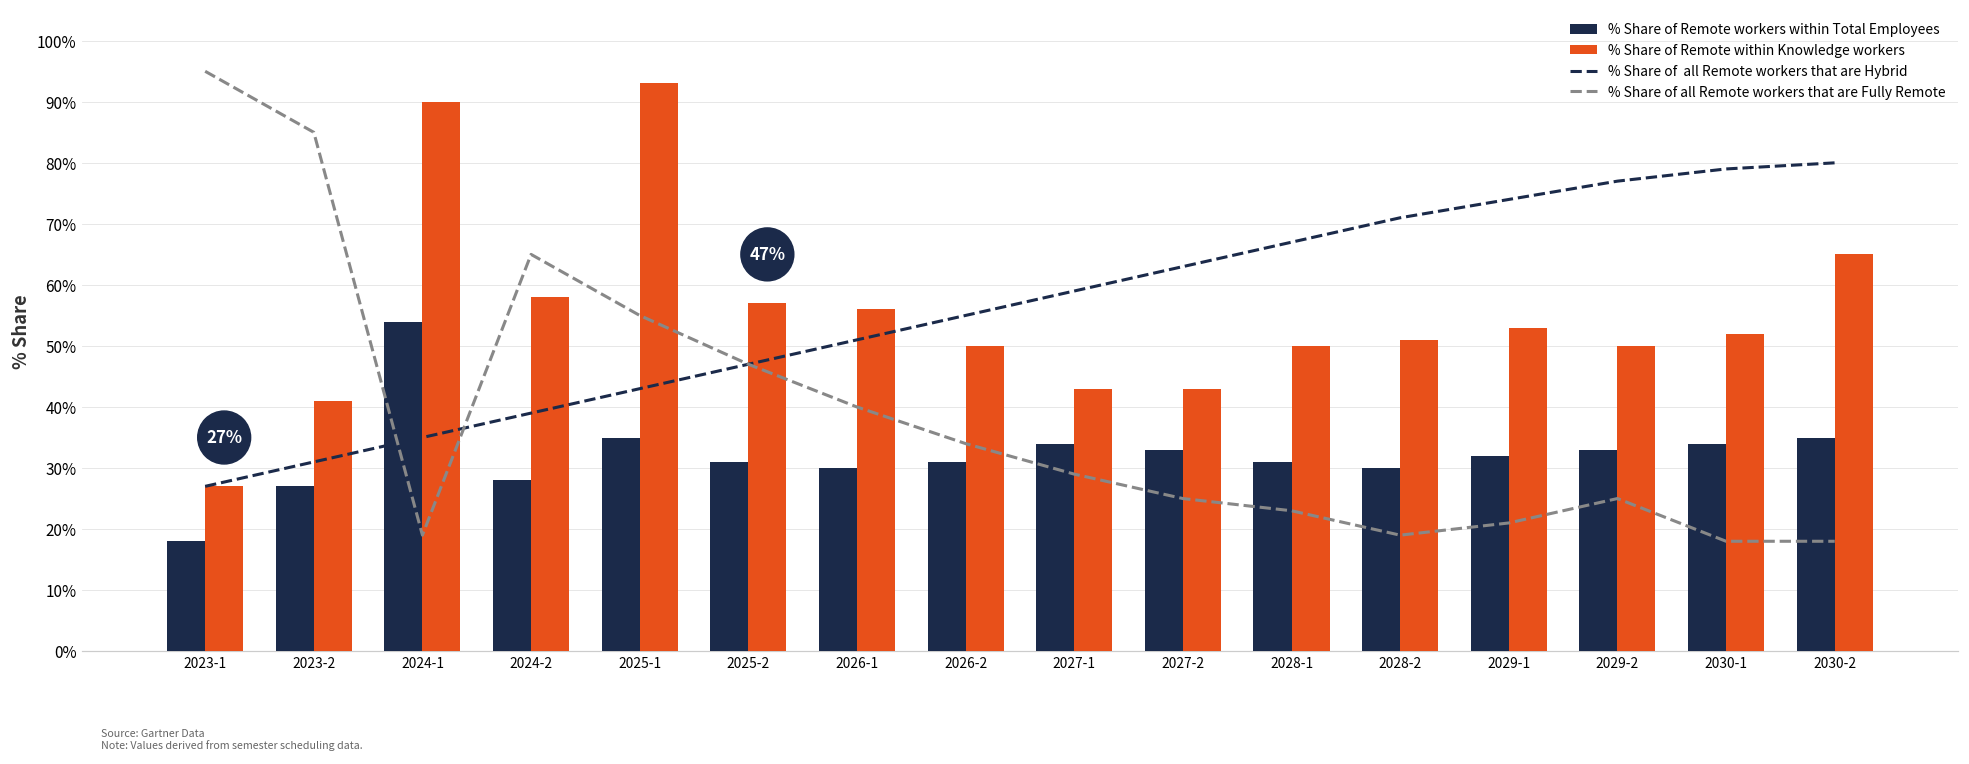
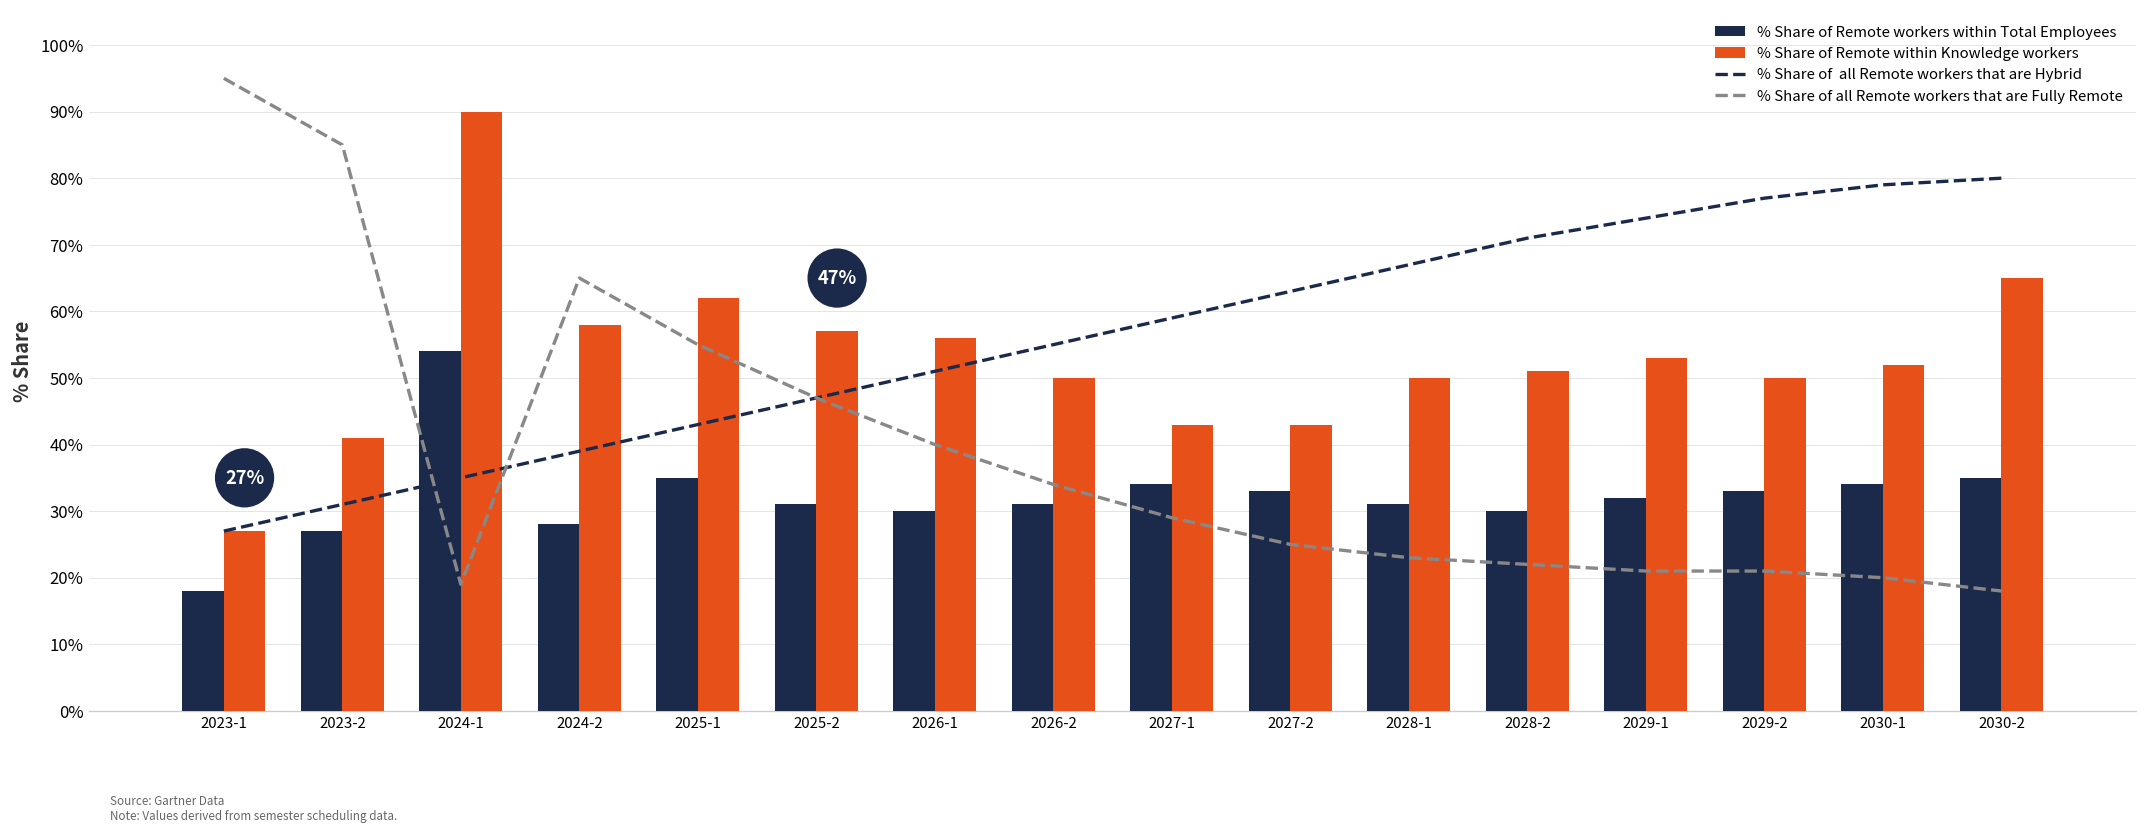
% Share of Remote within Knowledge workers, 2025-1: 93% -> 62%
% Share of all Remote workers that are Fully Remote, 2028-2: 19% -> 22%
% Share of all Remote workers that are Fully Remote, 2029-2: 25% -> 21%
% Share of all Remote workers that are Fully Remote, 2030-1: 18% -> 20%
